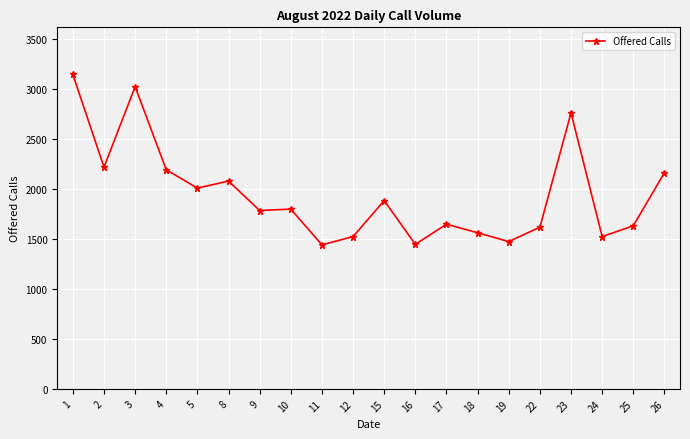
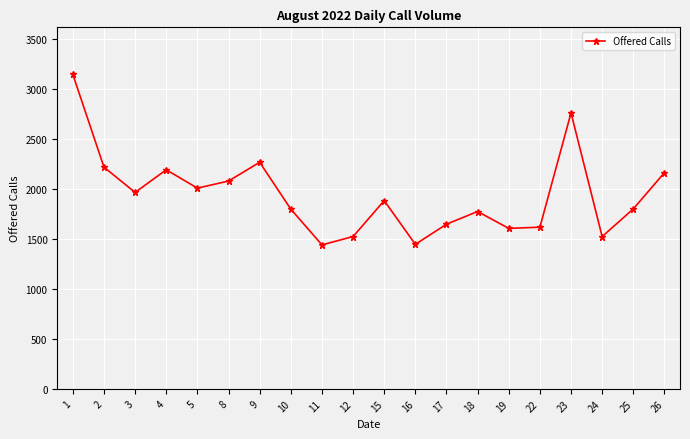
3: 3000 -> 2000
9: 1800 -> 2300
18: 1600 -> 1800
19: 1500 -> 1600
25: 1600 -> 1800
